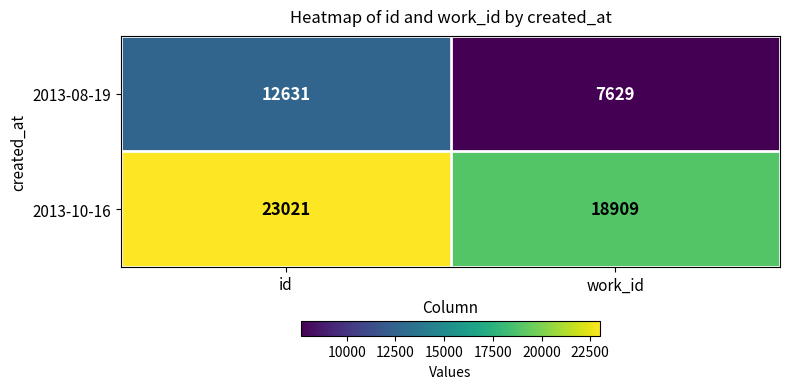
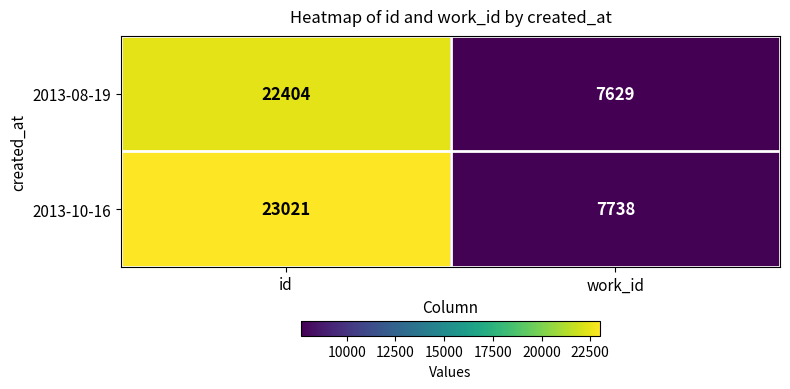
2013-08-19, id: 12631 -> 22404
2013-10-16, work_id: 18909 -> 7738
